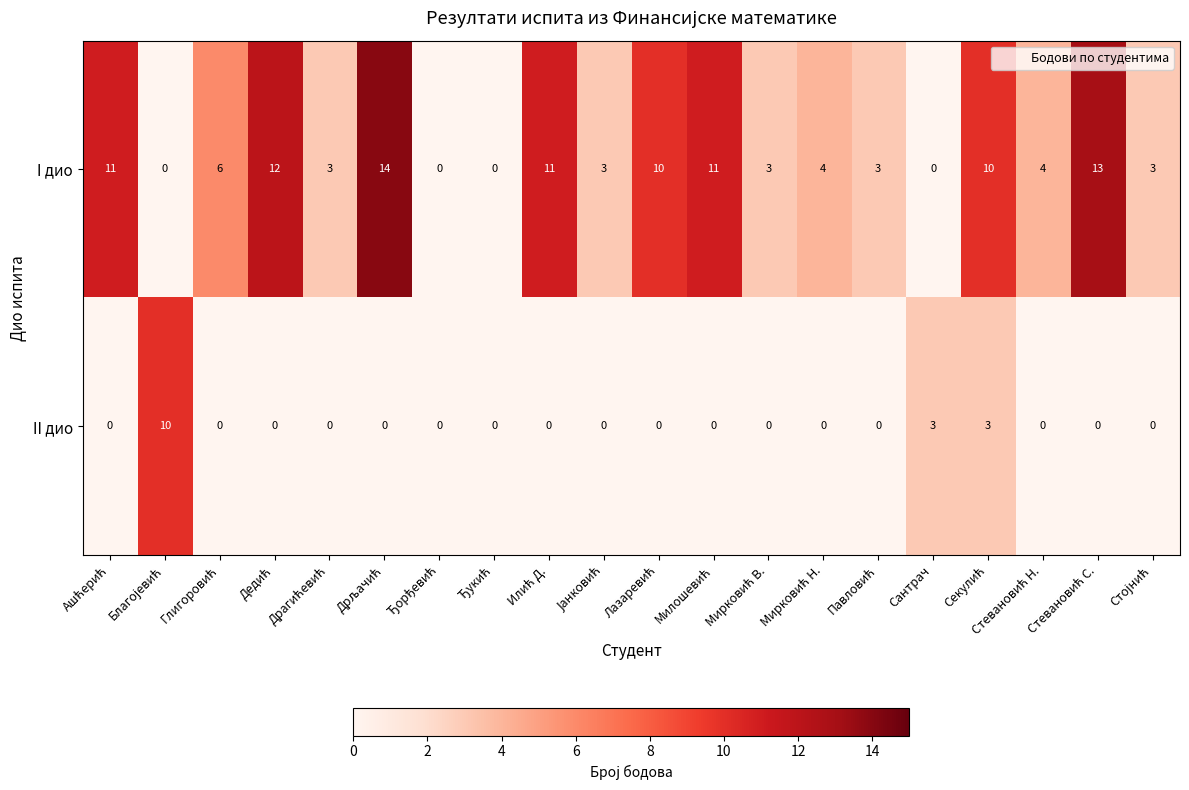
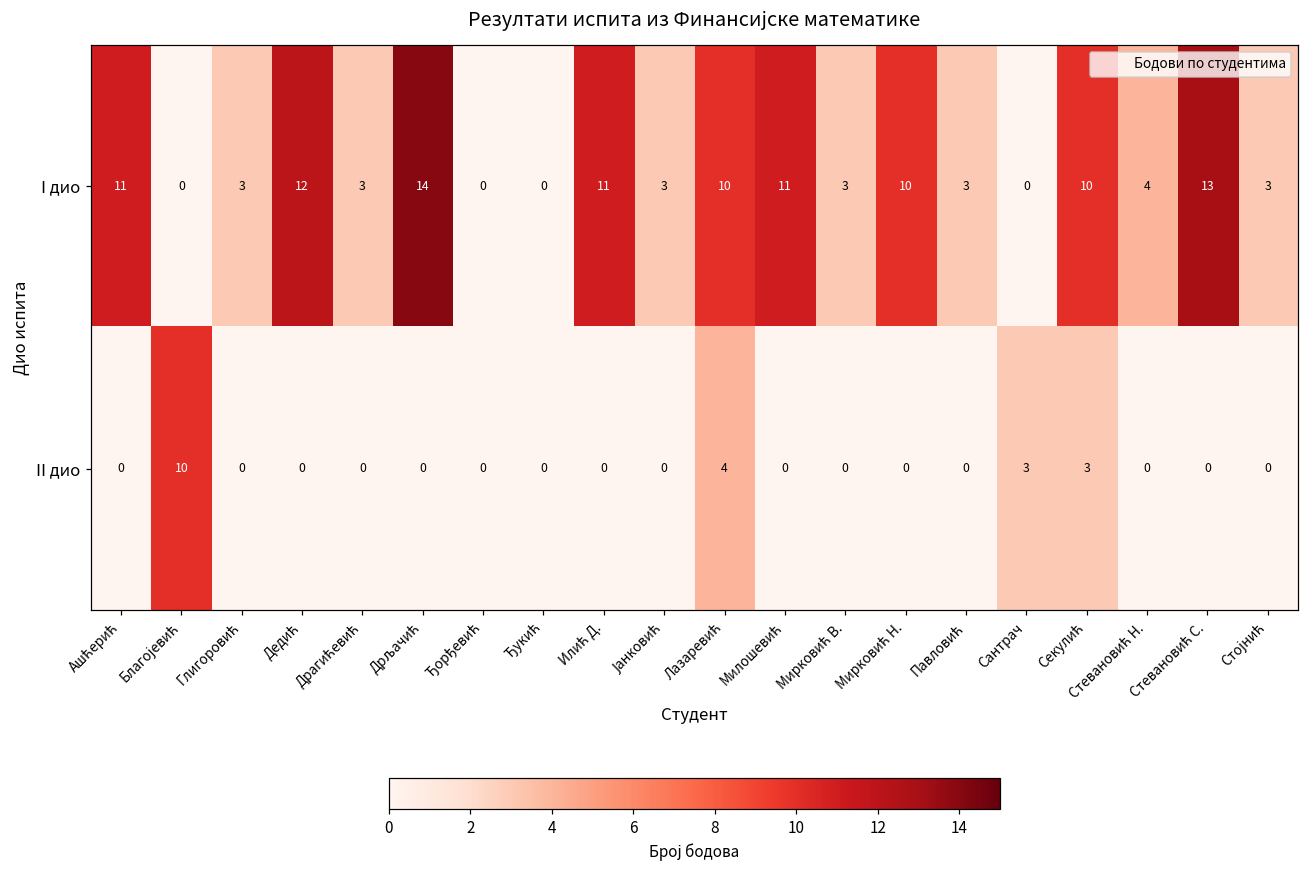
I дио, Глигоровић: 6 -> 3
I дио, Мирковић Н.: 4 -> 10
II дио, Лазаревић: 0 -> 4
